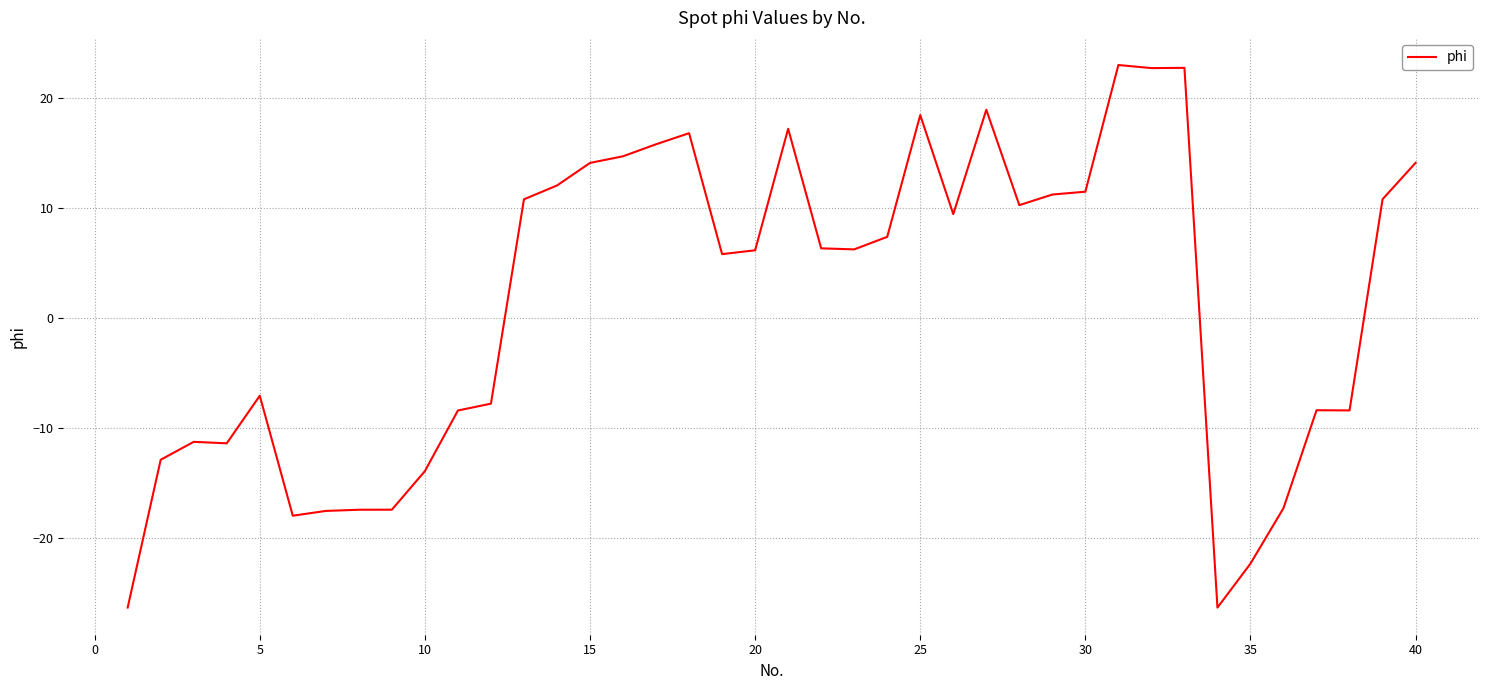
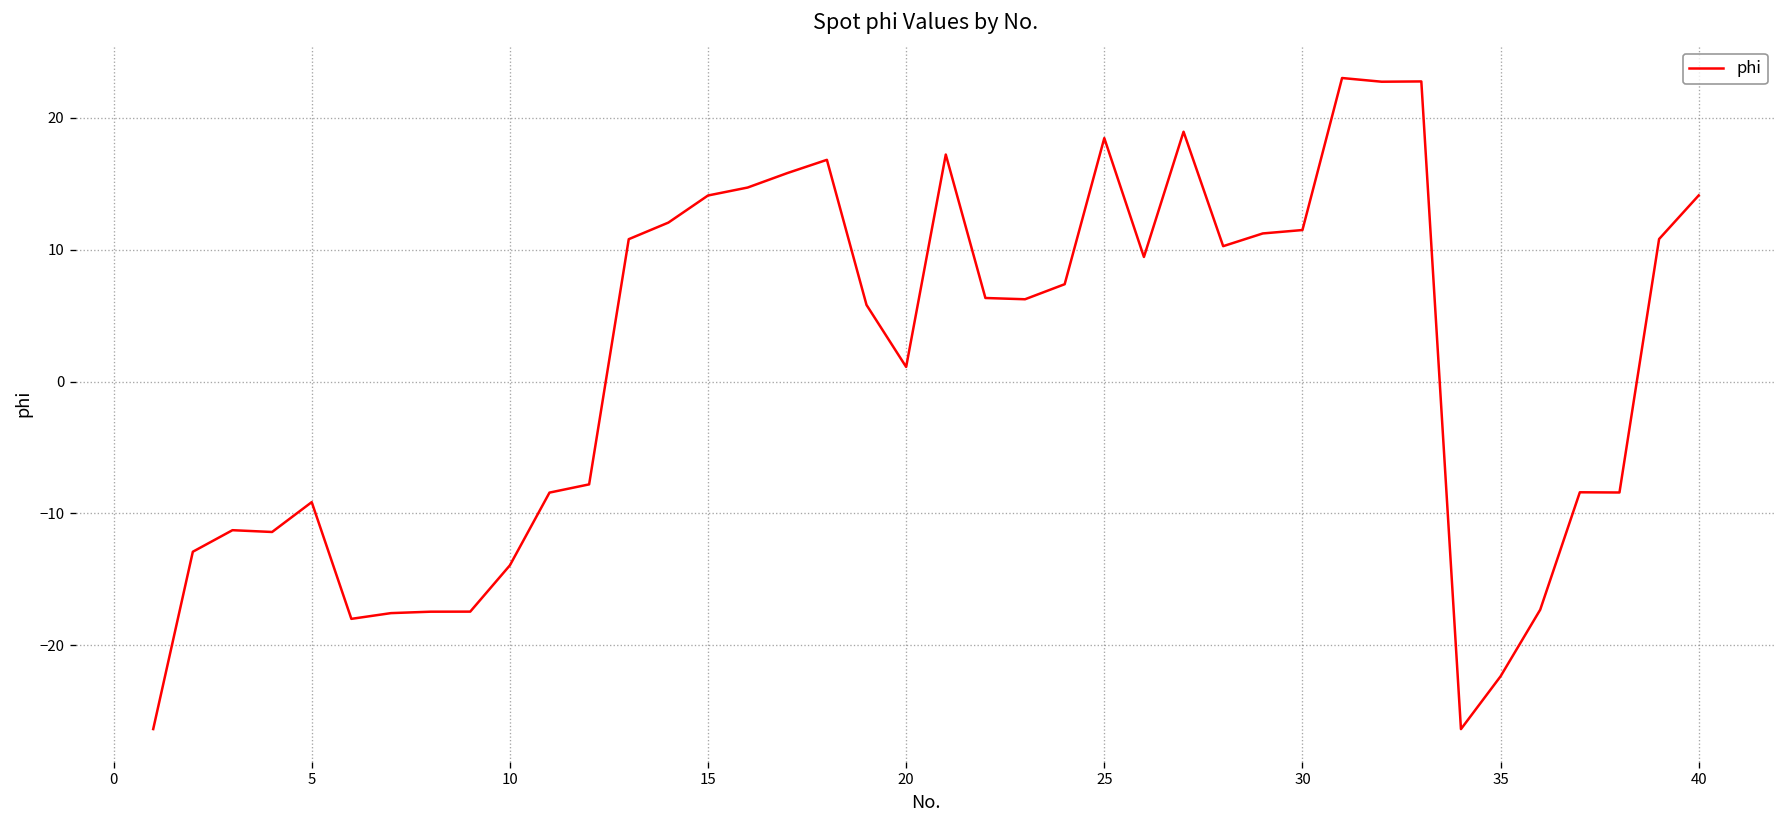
5: -7.1 -> -9.1
20: 6.2 -> 1.1
